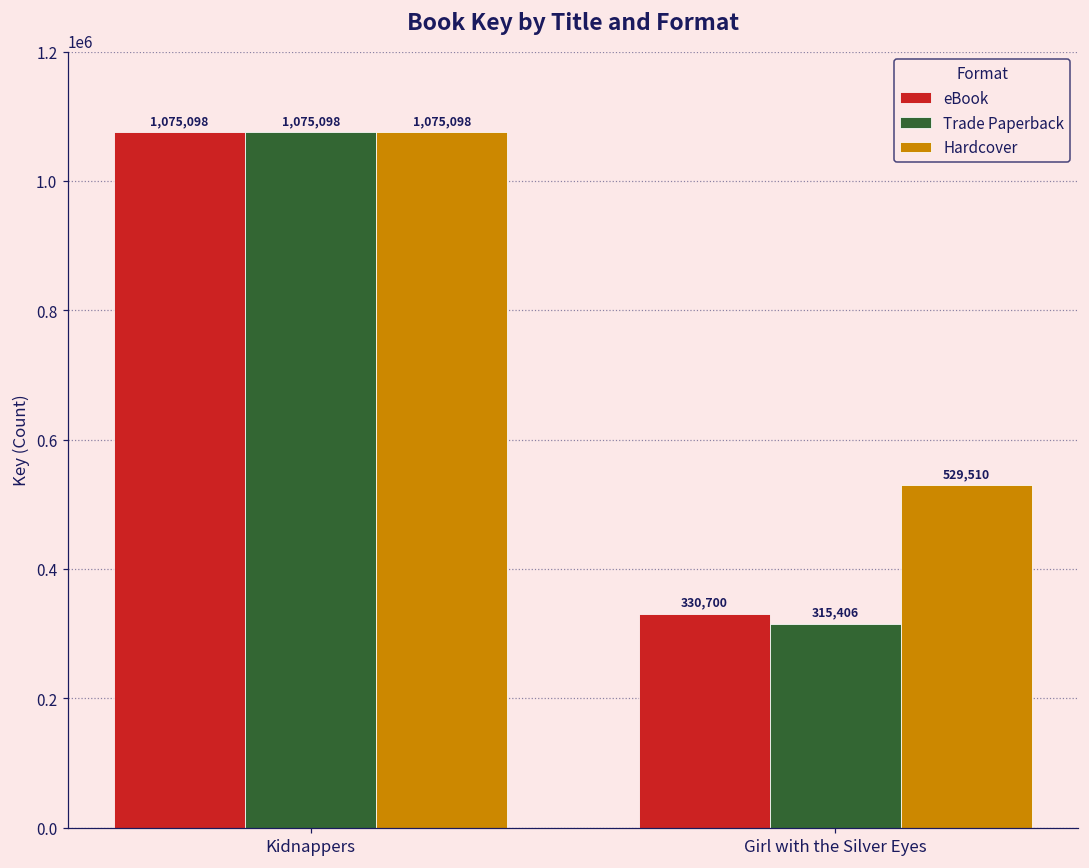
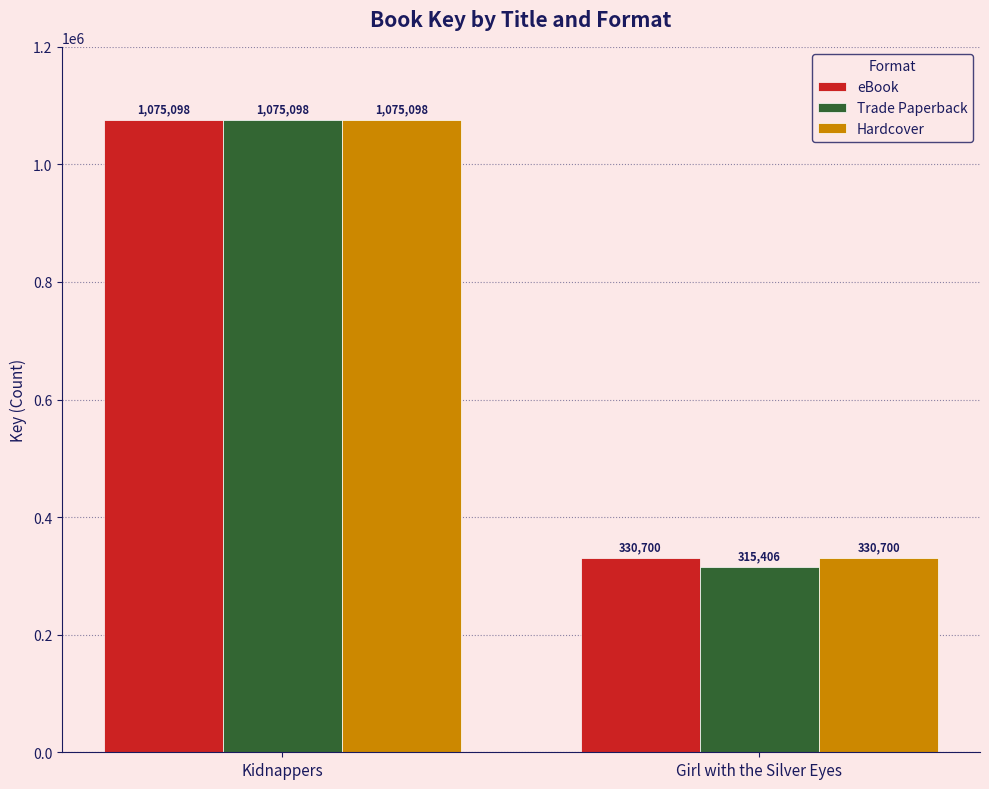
Hardcover, Girl with the Silver Eyes: 529,510 -> 330,700
